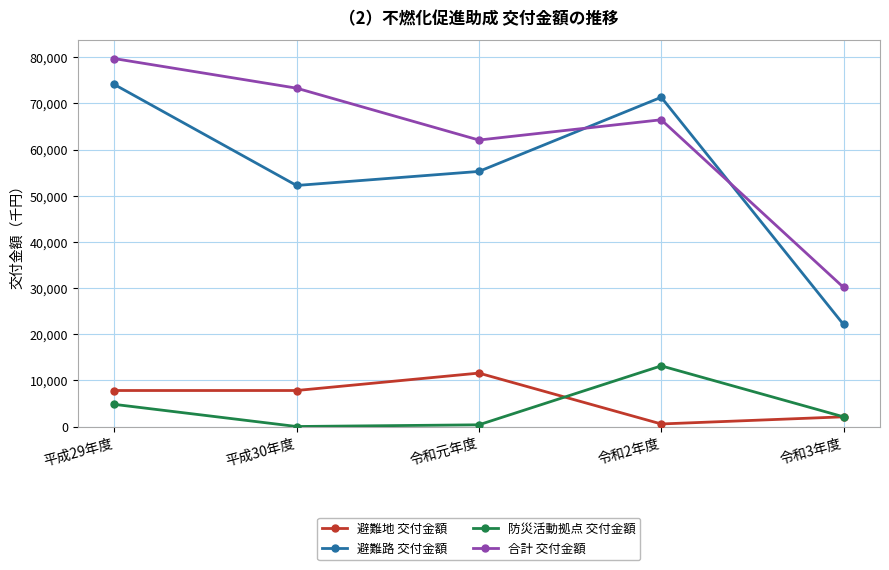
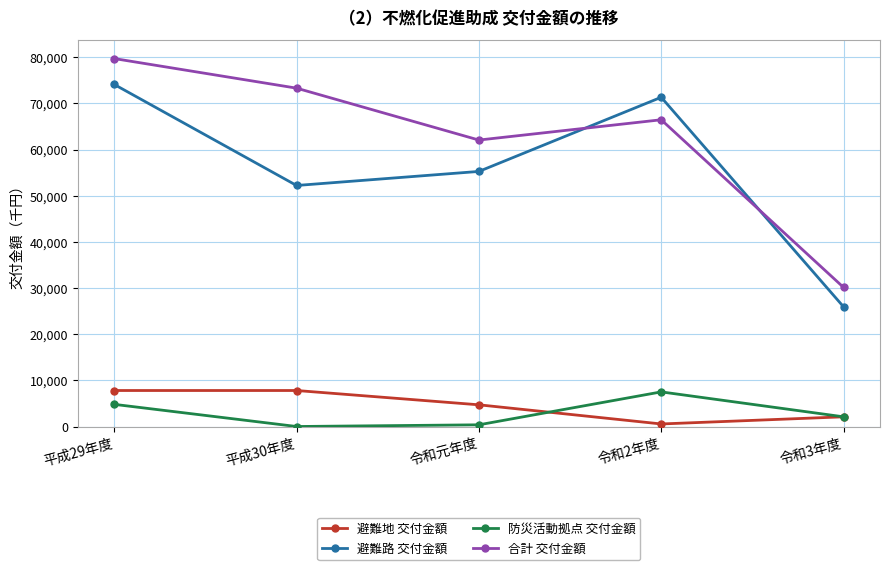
避難地 交付金額, 令和元年度: 12,000 -> 5,000
防災活動拠点 交付金額, 令和2年度: 13,000 -> 8,000
避難路 交付金額, 令和3年度: 22,000 -> 26,000
